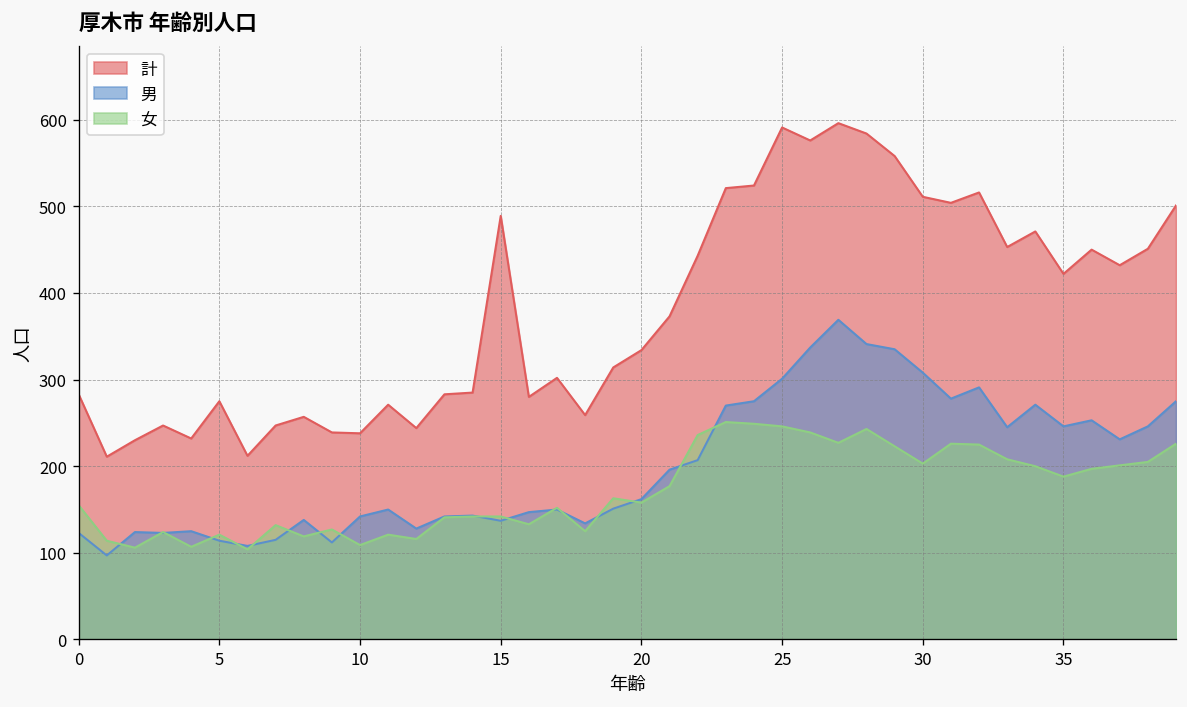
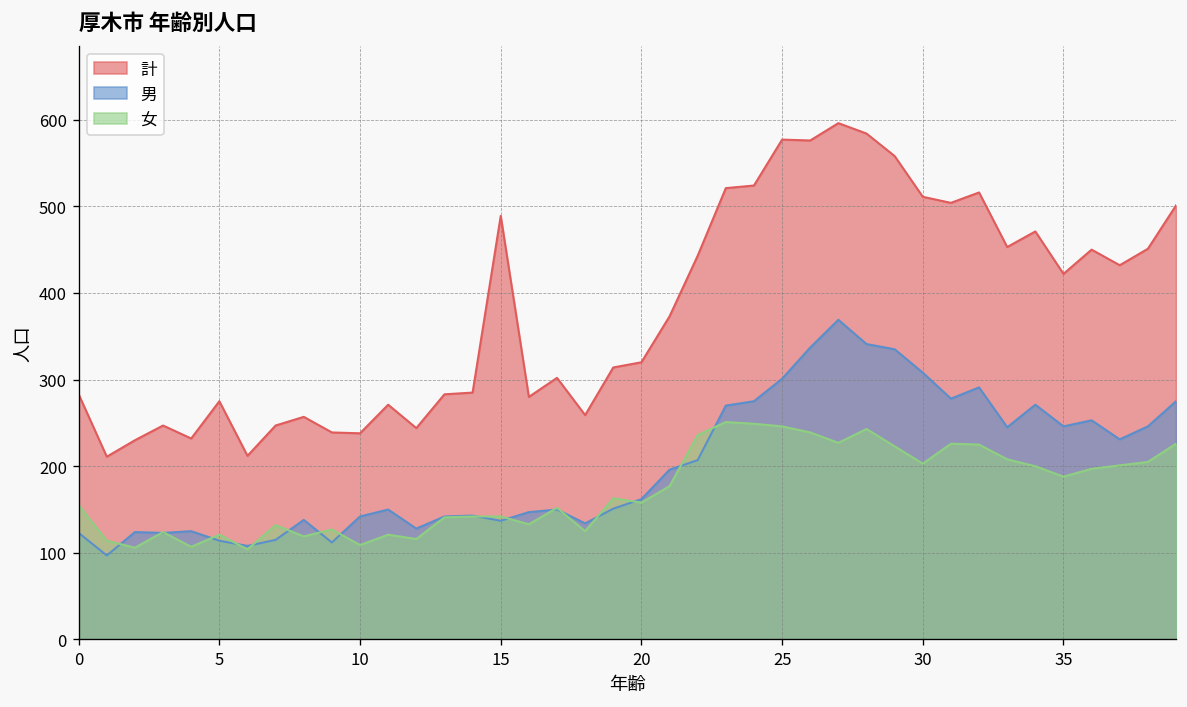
計, 20: 330 -> 320
計, 25: 590 -> 580
